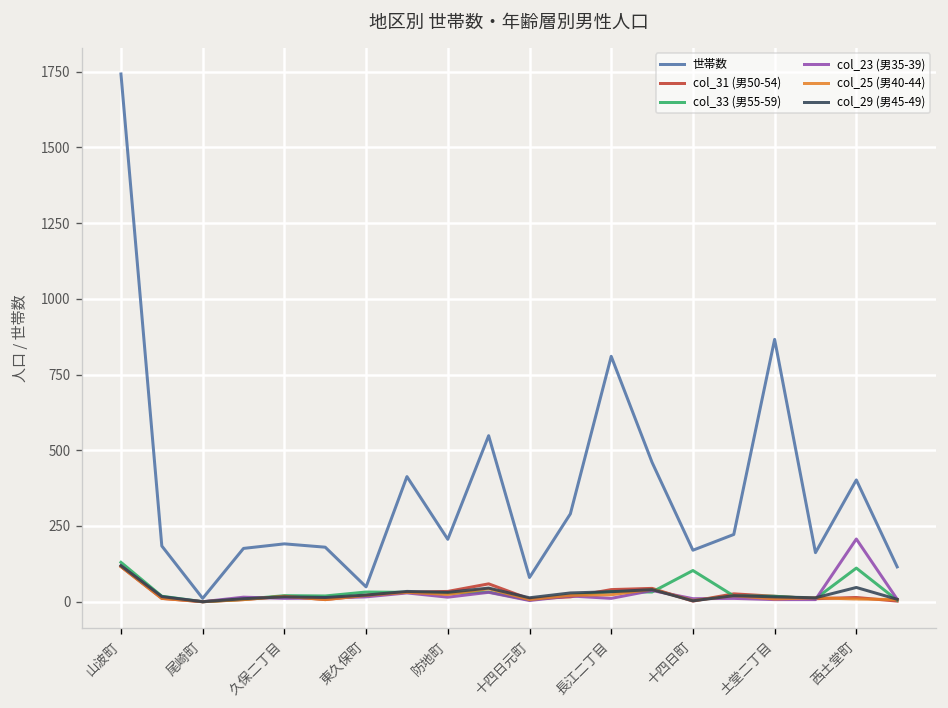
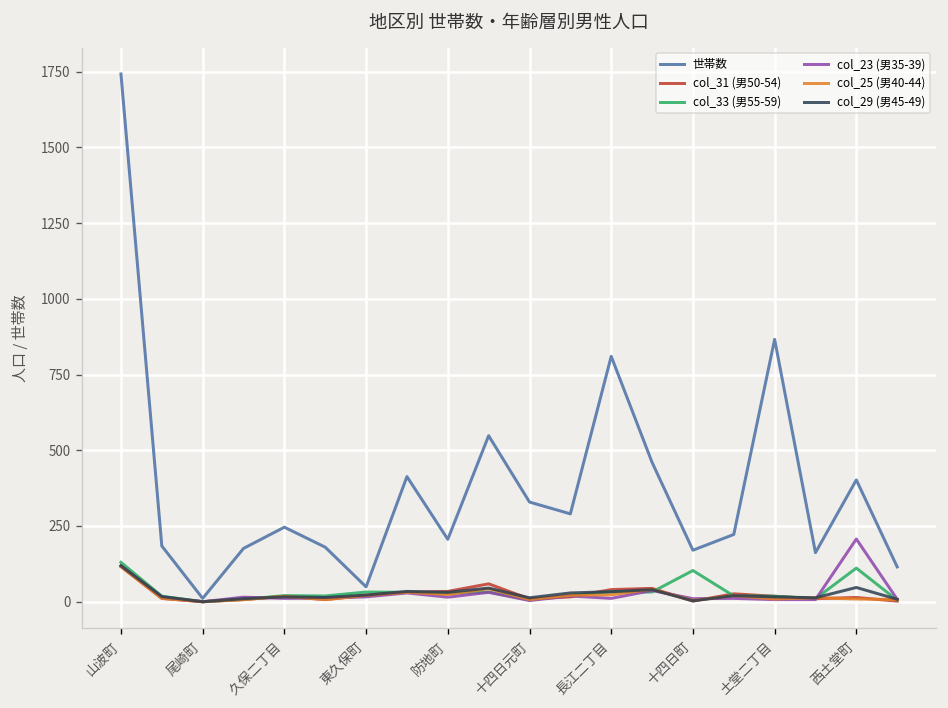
世帯数, 久保二丁目: 190 -> 250
世帯数, 十四日元町: 80 -> 330
